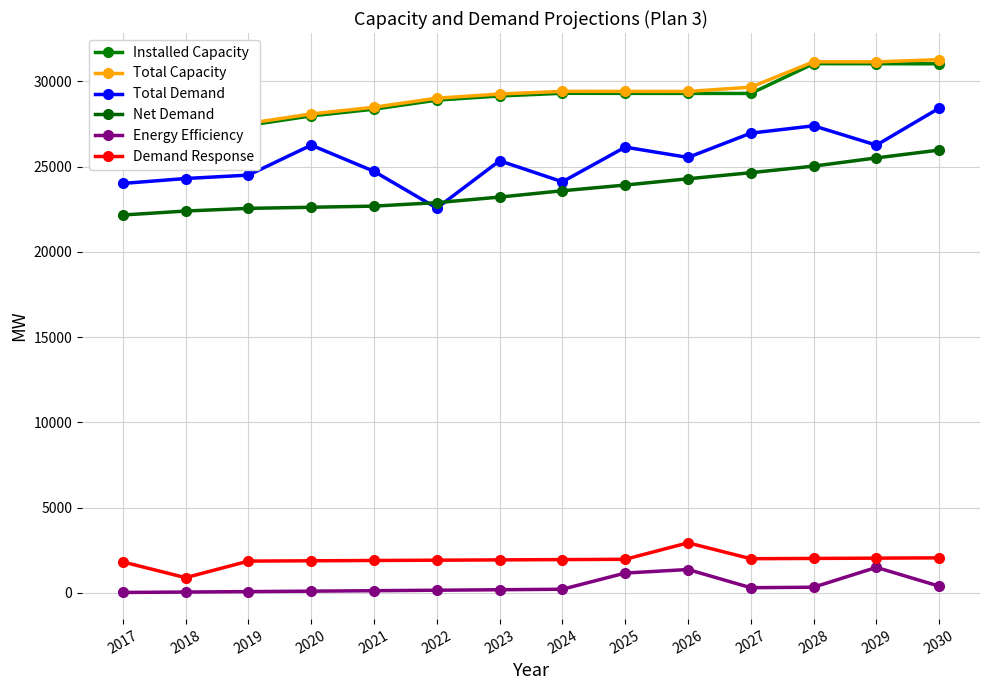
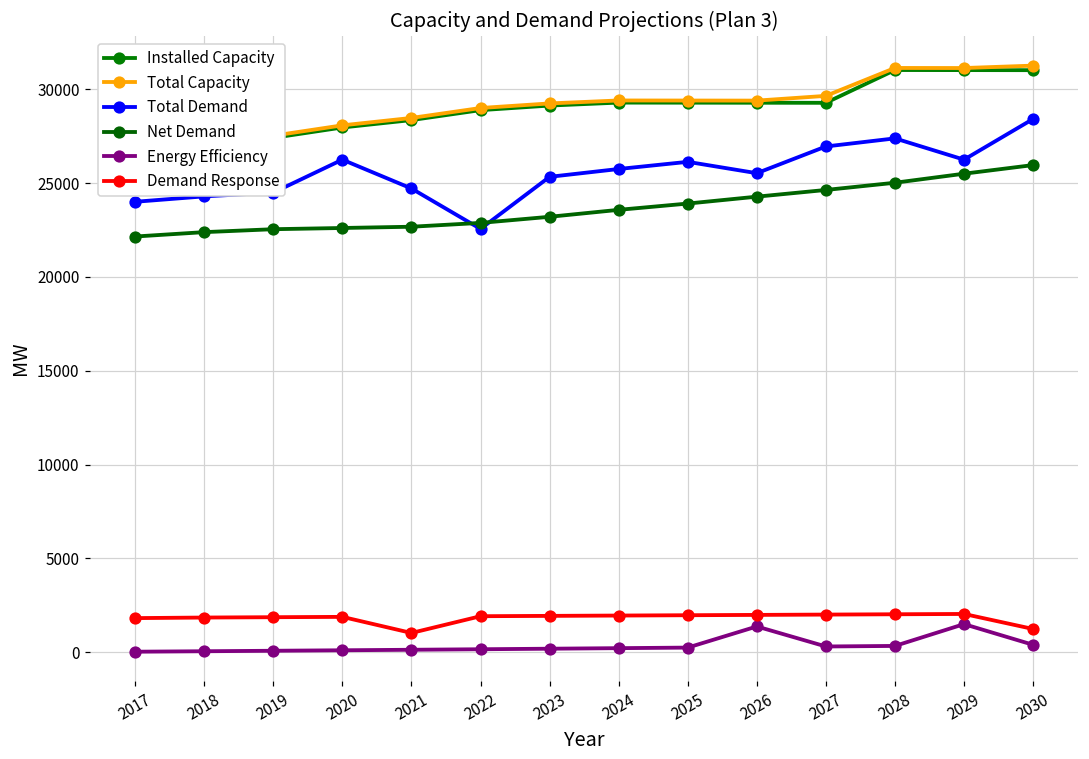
Demand Response, 2018: 900 -> 1900
Demand Response, 2021: 1900 -> 1000
Total Demand, 2024: 24100 -> 25800
Energy Efficiency, 2025: 1200 -> 200
Demand Response, 2026: 2900 -> 2000
Demand Response, 2030: 2100 -> 1200
